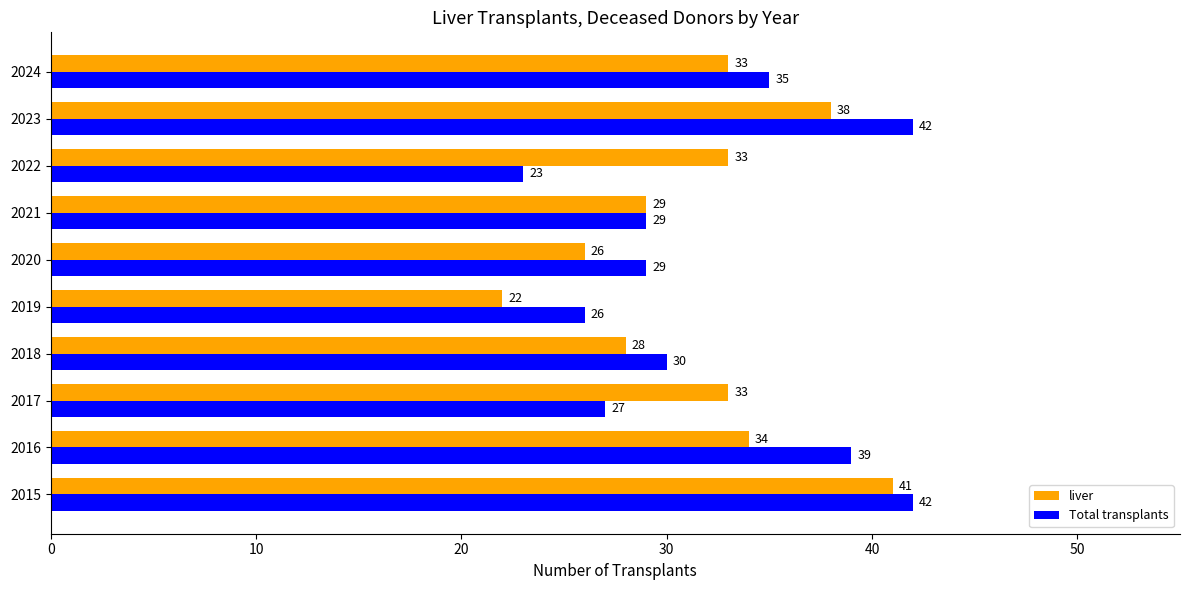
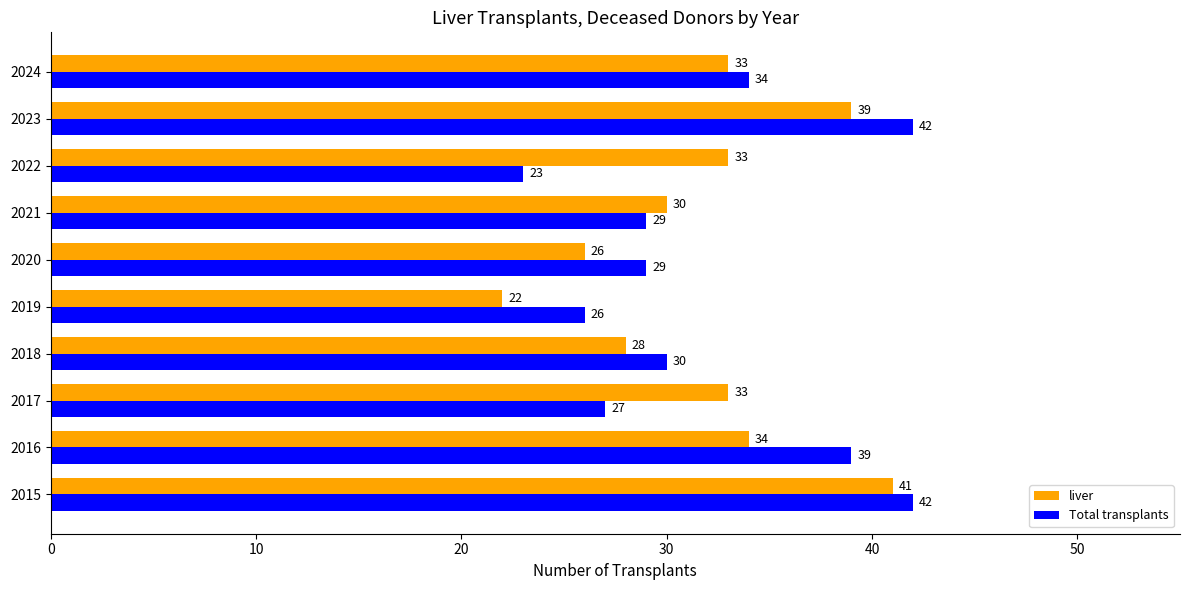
Total transplants, 2024: 35 -> 34
liver, 2023: 38 -> 39
liver, 2021: 29 -> 30
